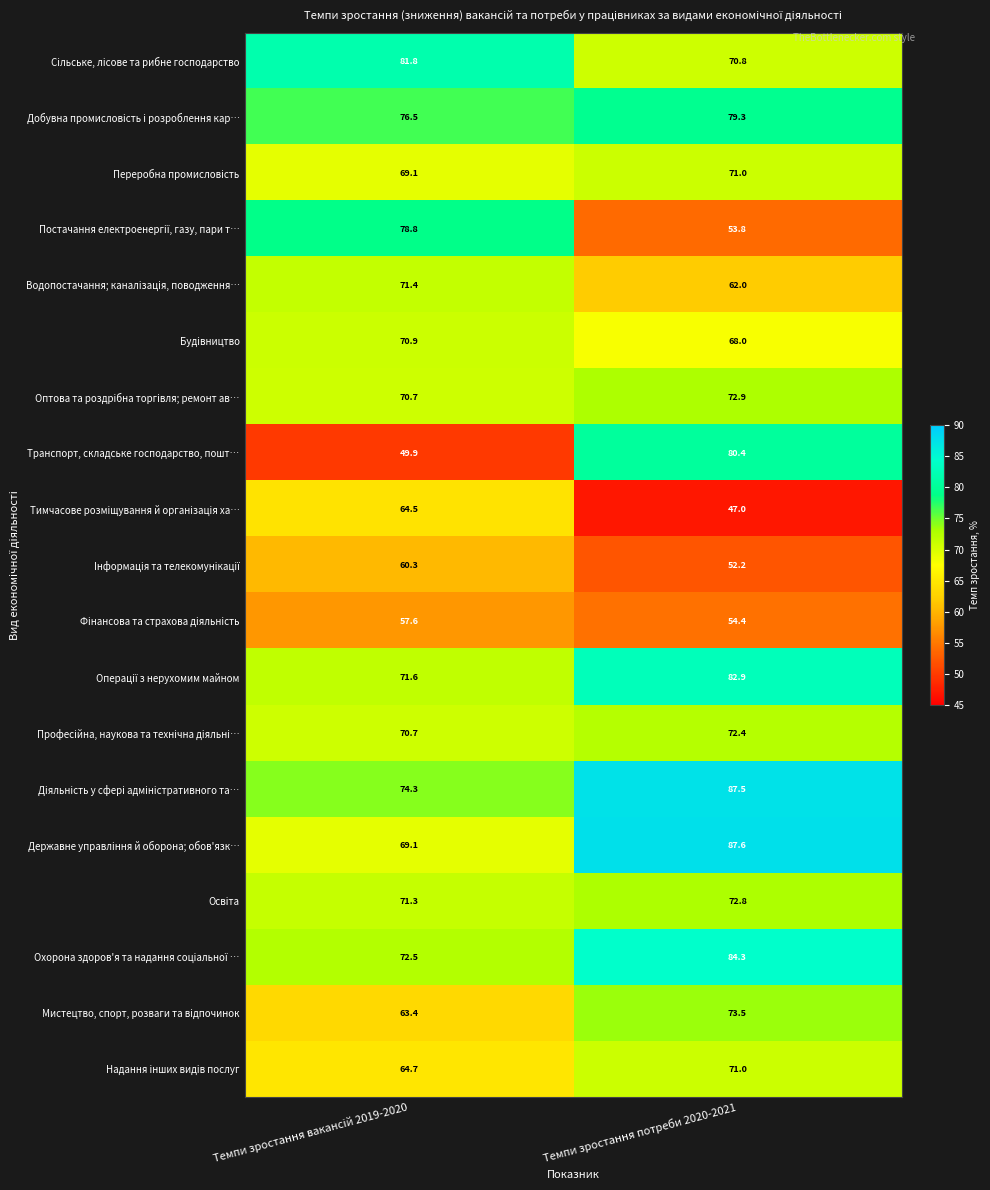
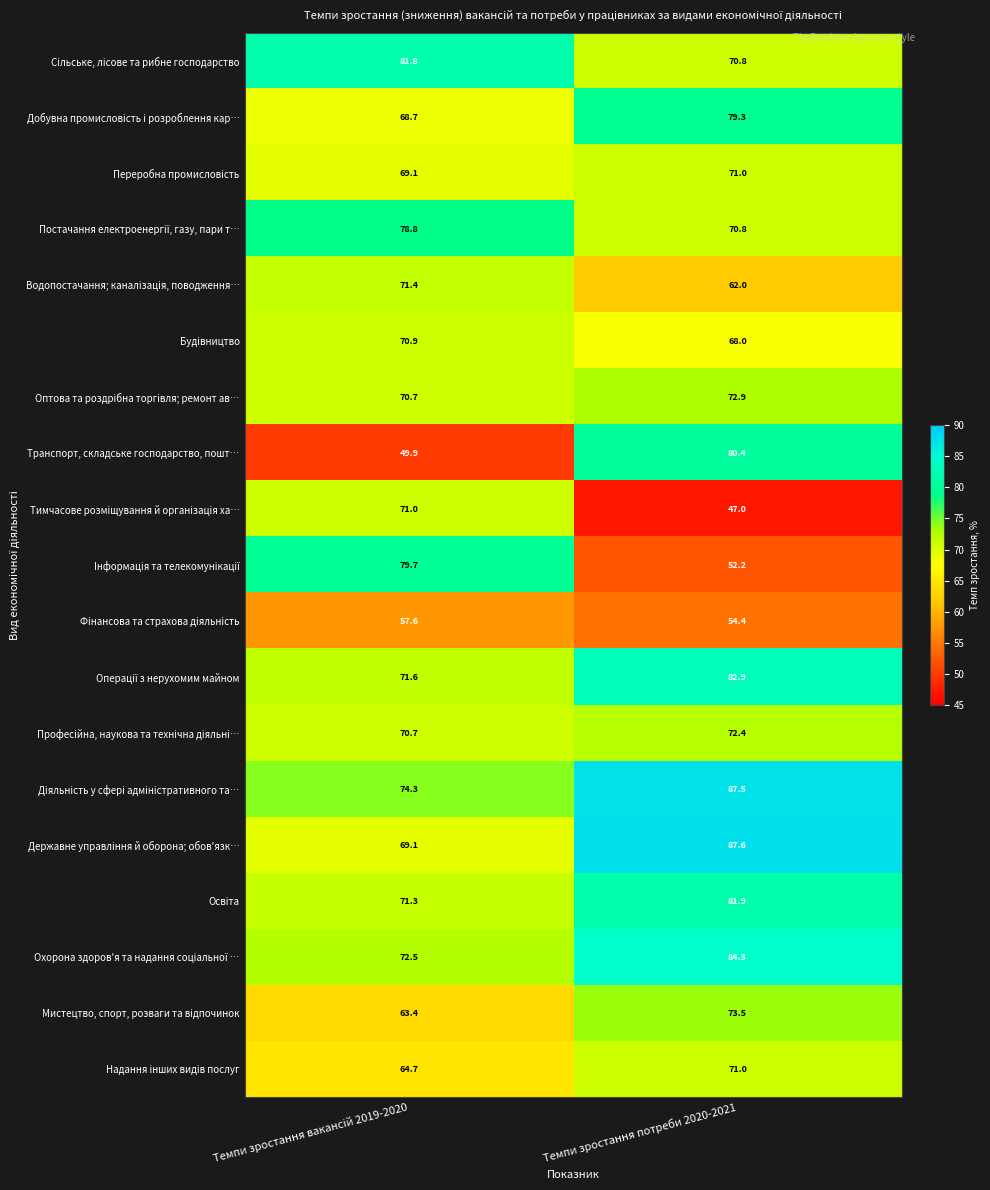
Добувна промисловість і розроблення кар…, Темпи зростання вакансій 2019-2020: 76.5 -> 68.7
Постачання електроенергії, газу, пари т…, Темпи зростання потреби 2020-2021: 53.8 -> 70.8
Тимчасове розміщування й організація ха…, Темпи зростання вакансій 2019-2020: 64.5 -> 71.0
Інформація та телекомунікації, Темпи зростання вакансій 2019-2020: 60.3 -> 79.7
Освіта, Темпи зростання потреби 2020-2021: 72.8 -> 81.9
